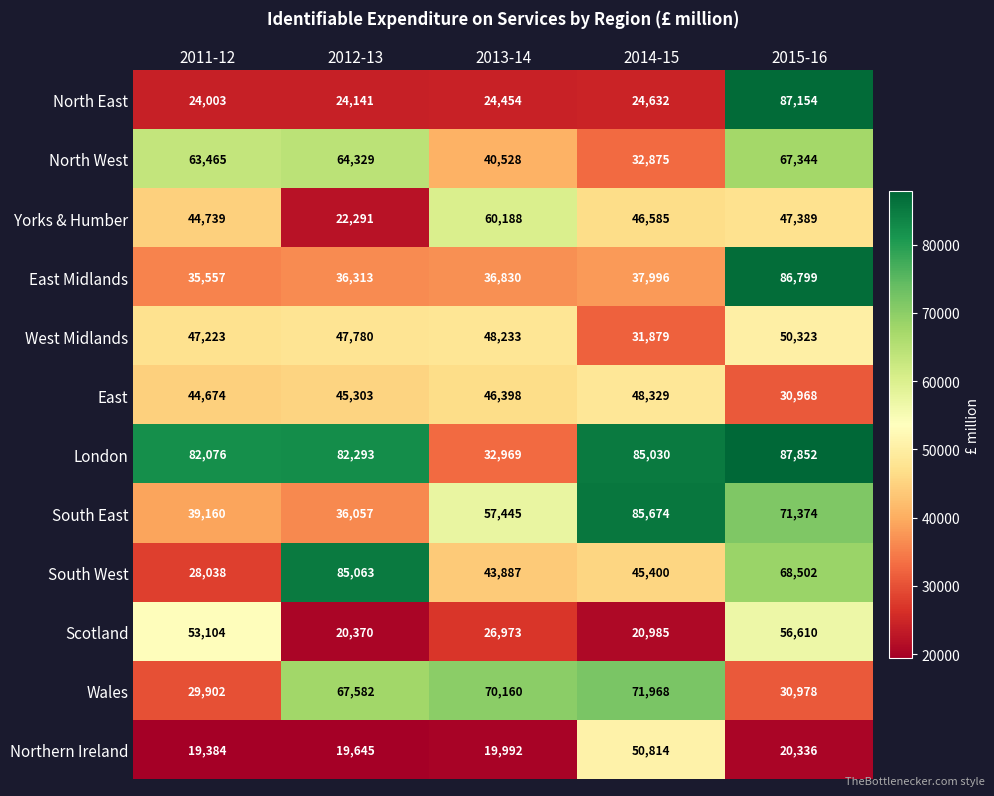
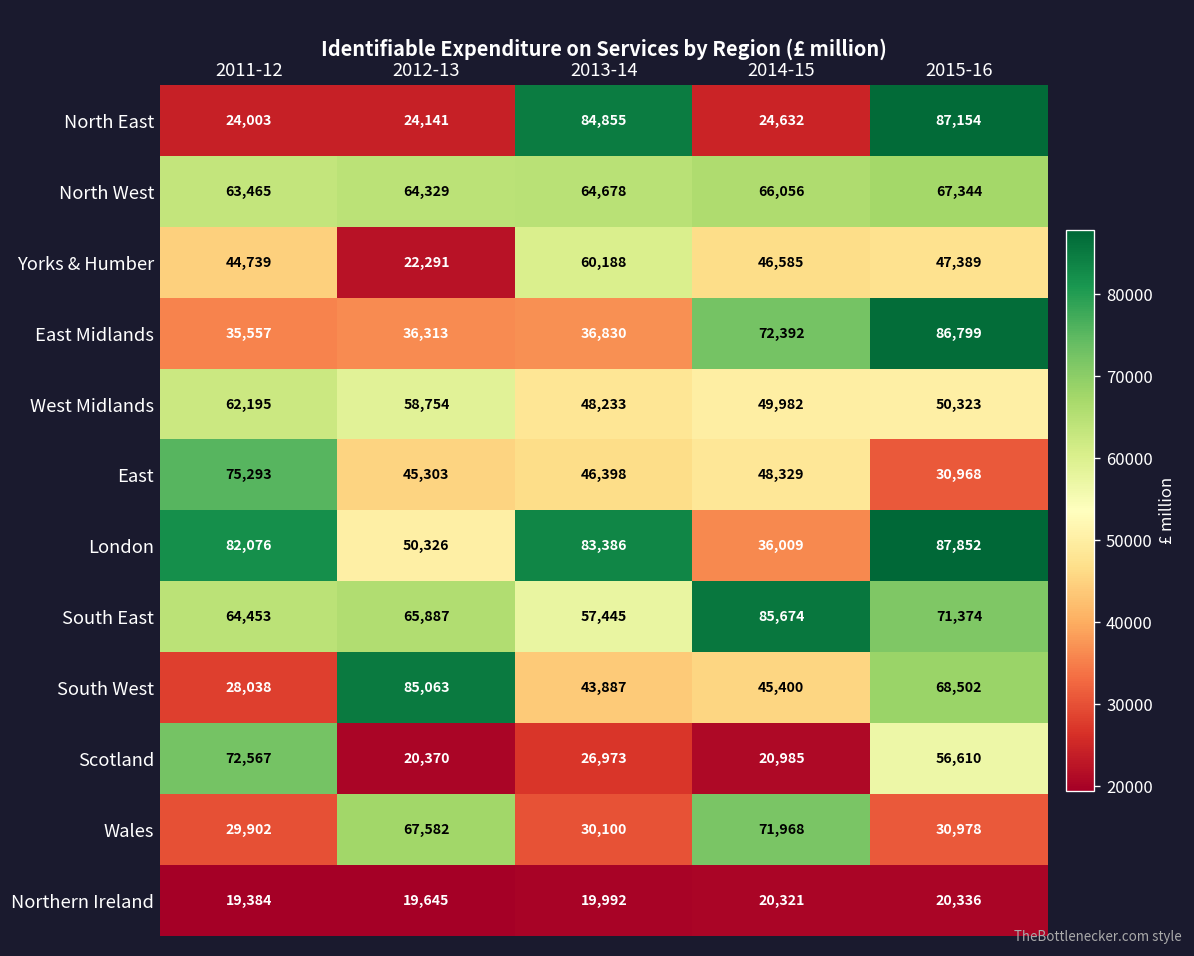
North East, 2013-14: 24,454 -> 84,855
North West, 2013-14: 40,528 -> 64,678
North West, 2014-15: 32,875 -> 66,056
East Midlands, 2014-15: 37,996 -> 72,392
West Midlands, 2011-12: 47,223 -> 62,195
West Midlands, 2012-13: 47,780 -> 58,754
West Midlands, 2014-15: 31,879 -> 49,982
East, 2011-12: 44,674 -> 75,293
London, 2012-13: 82,293 -> 50,326
London, 2013-14: 32,969 -> 83,386
London, 2014-15: 85,030 -> 36,009
South East, 2011-12: 39,160 -> 64,453
South East, 2012-13: 36,057 -> 65,887
Scotland, 2011-12: 53,104 -> 72,567
Wales, 2013-14: 70,160 -> 30,100
Northern Ireland, 2014-15: 50,814 -> 20,321
